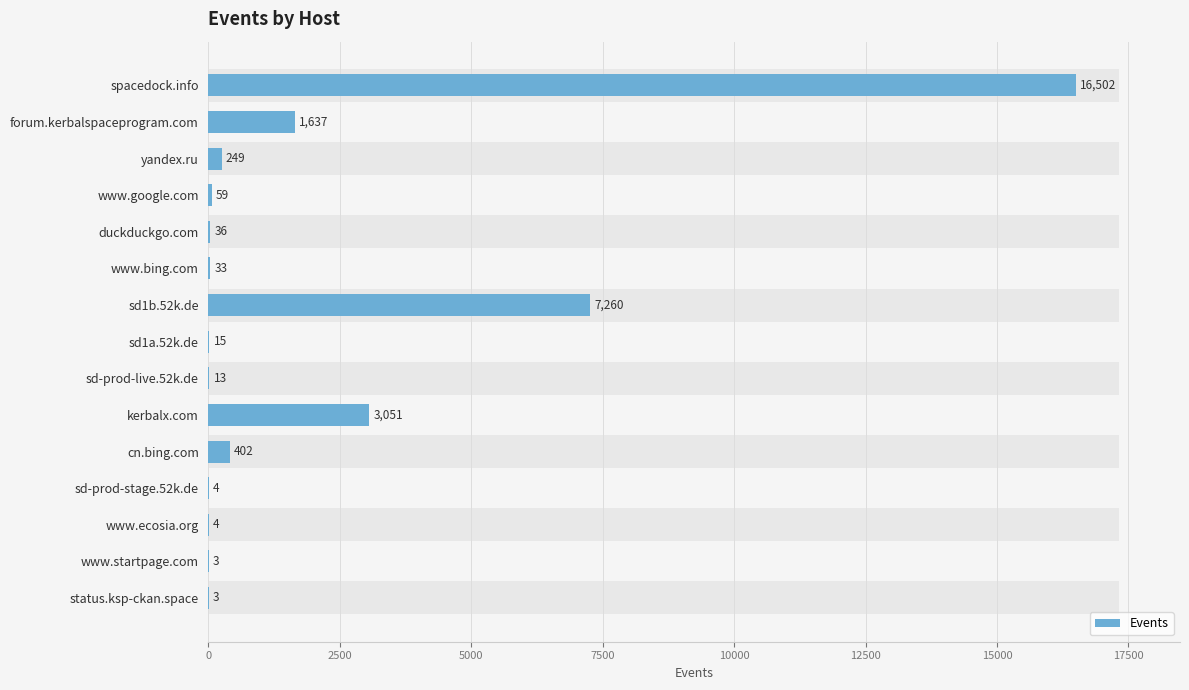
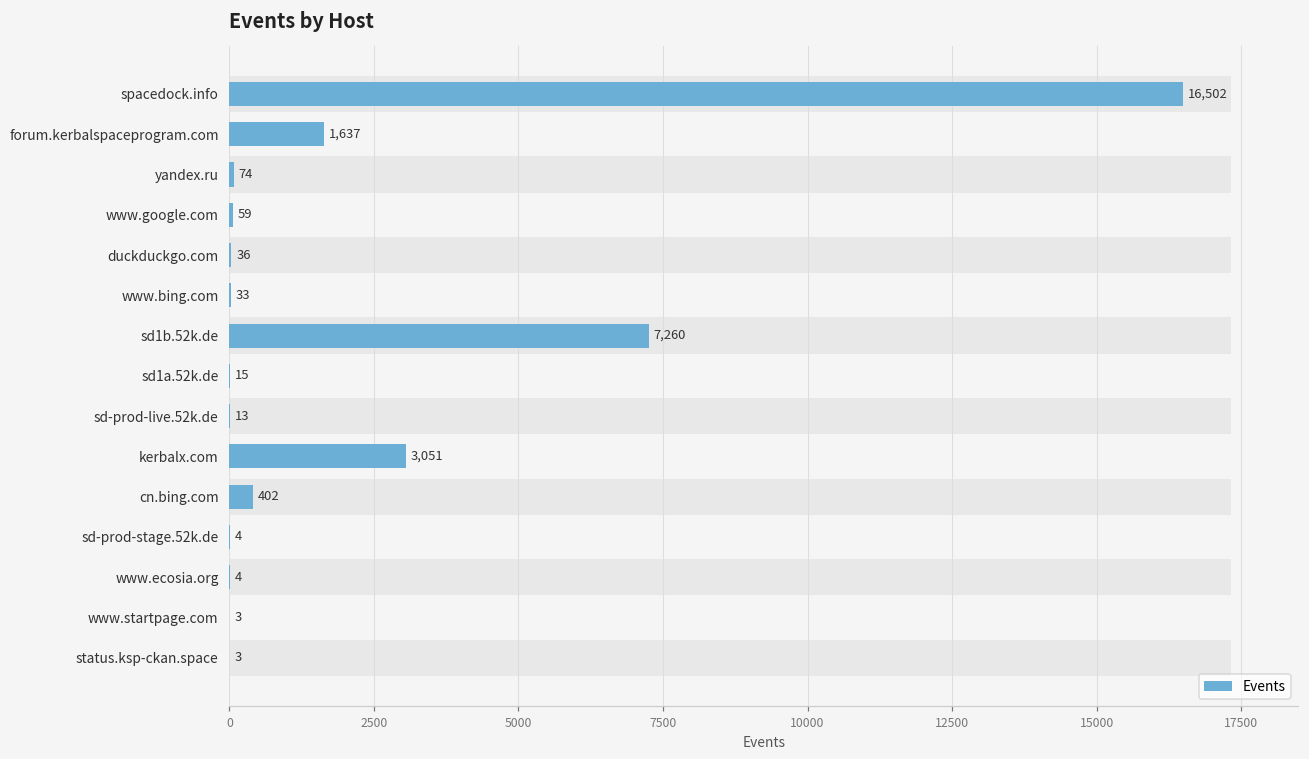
Events, yandex.ru: 249 -> 74
